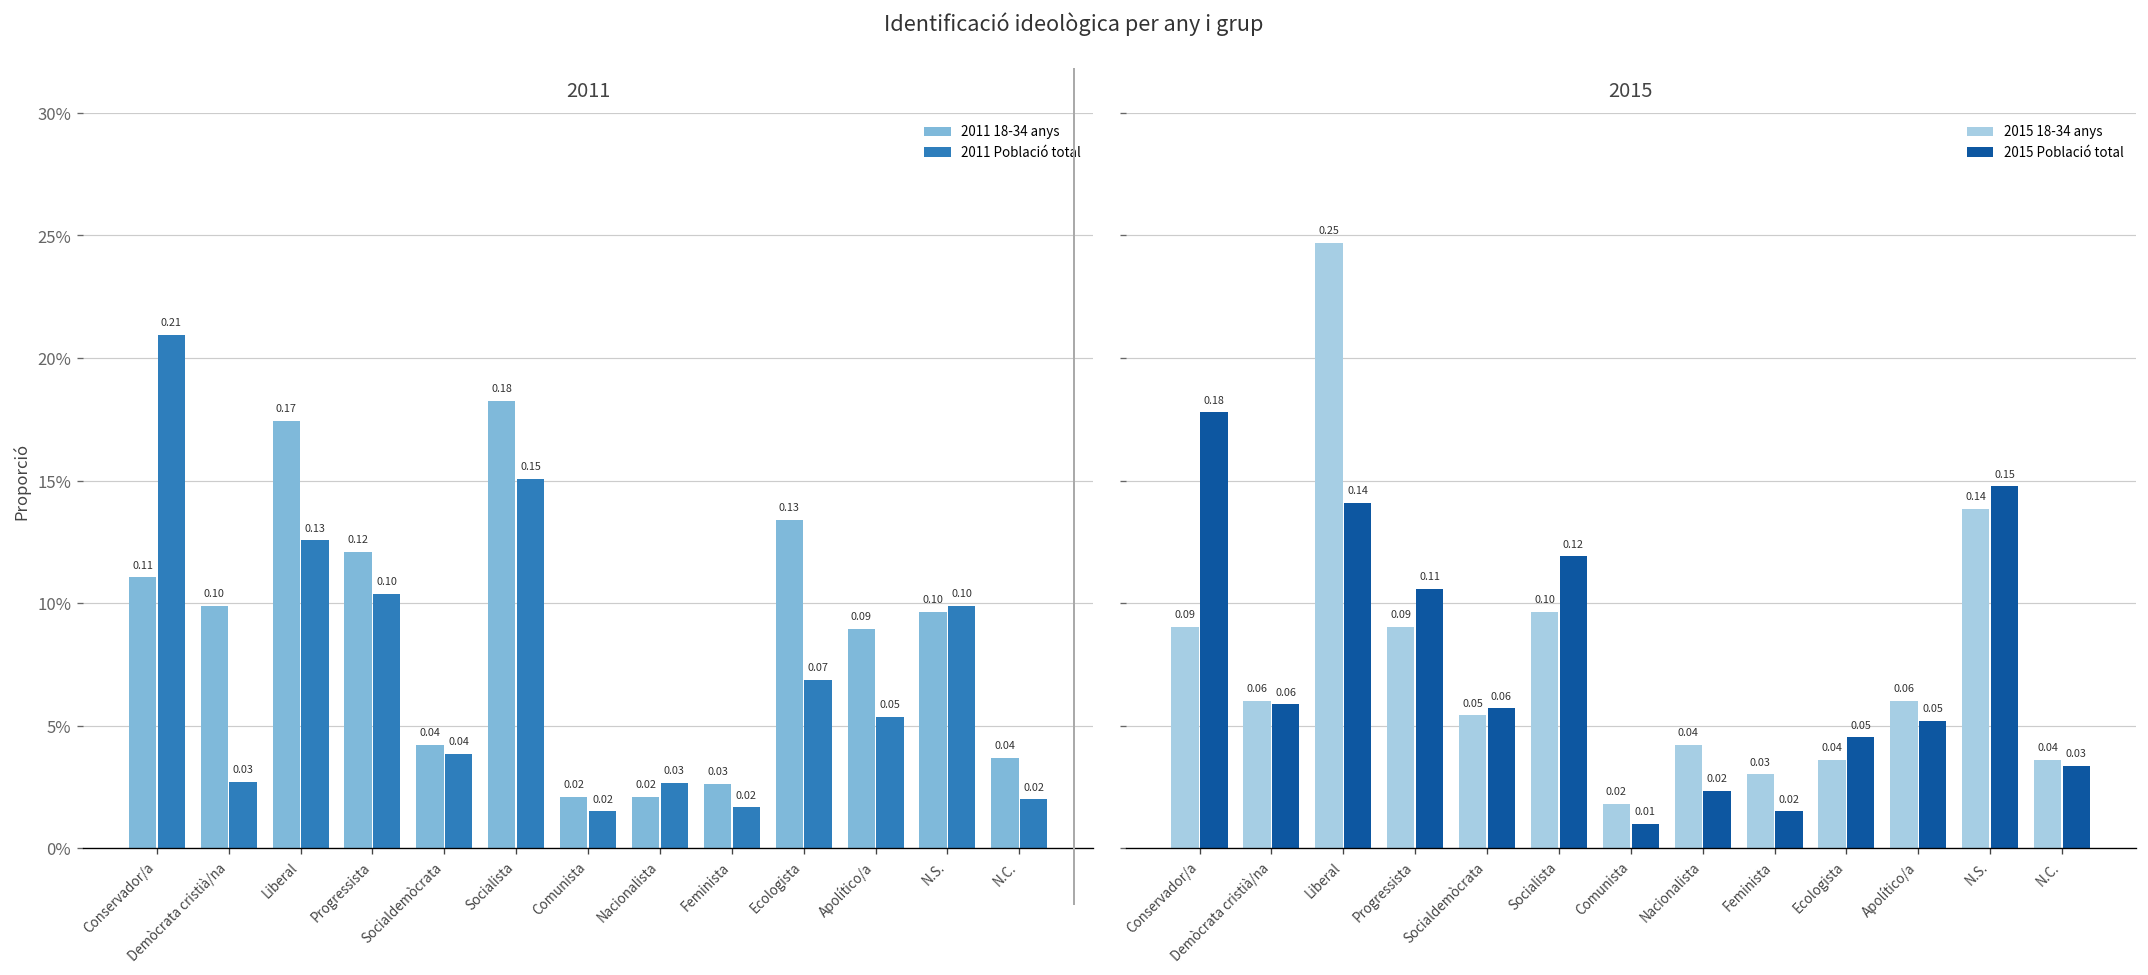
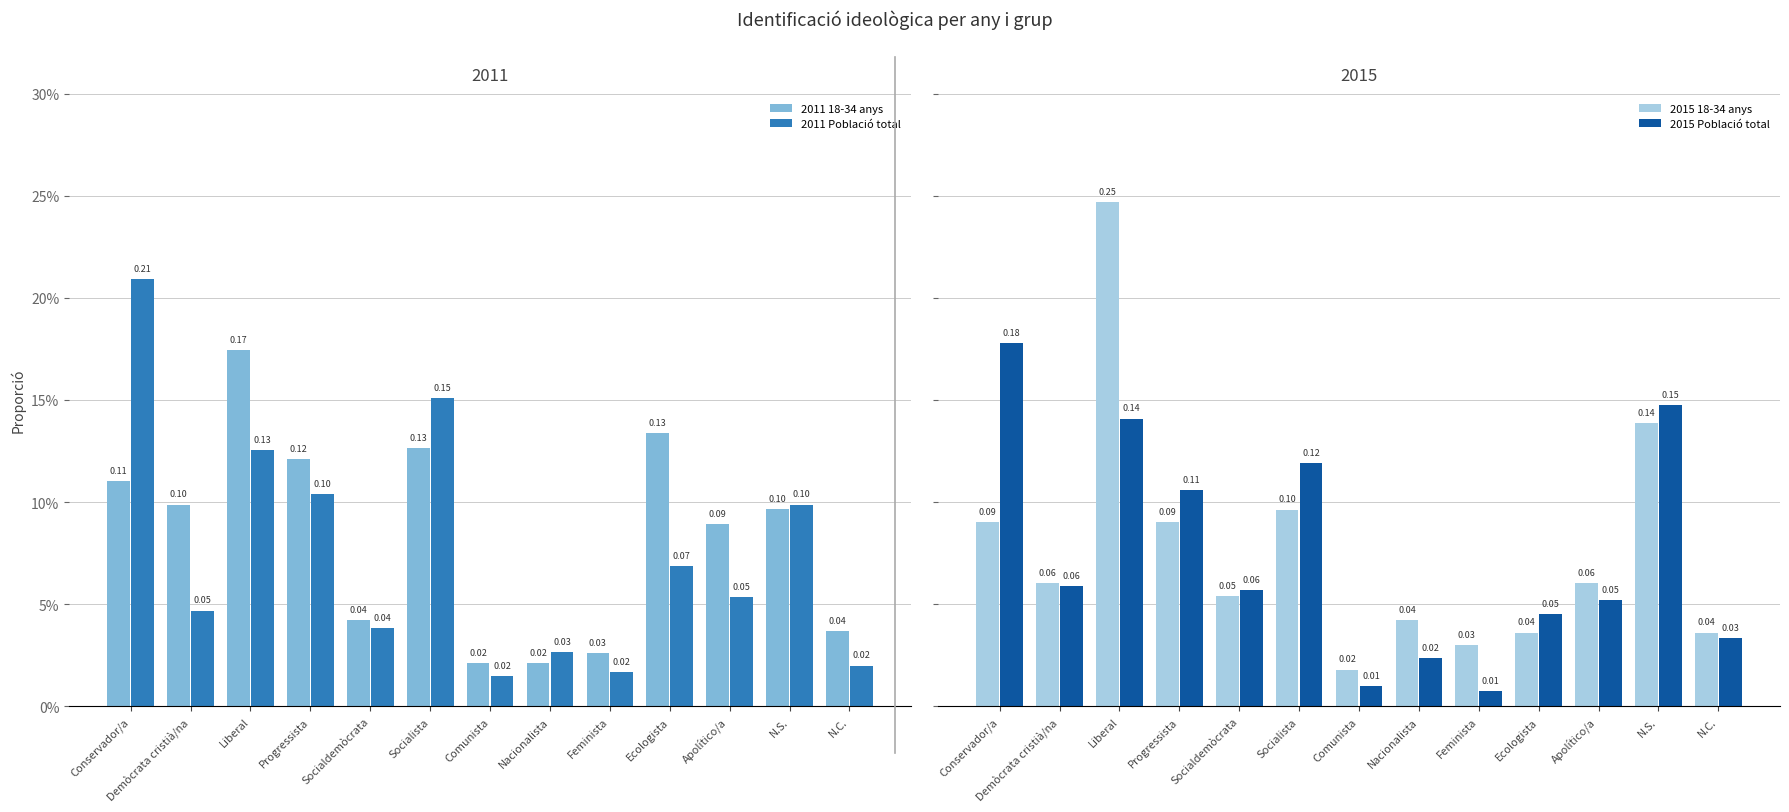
2011, 2011 Població total, Demòcrata cristià/na: 0.03 -> 0.05
2011, 2011 18-34 anys, Socialista: 0.18 -> 0.13
2015, 2015 Població total, Feminista: 0.02 -> 0.01
